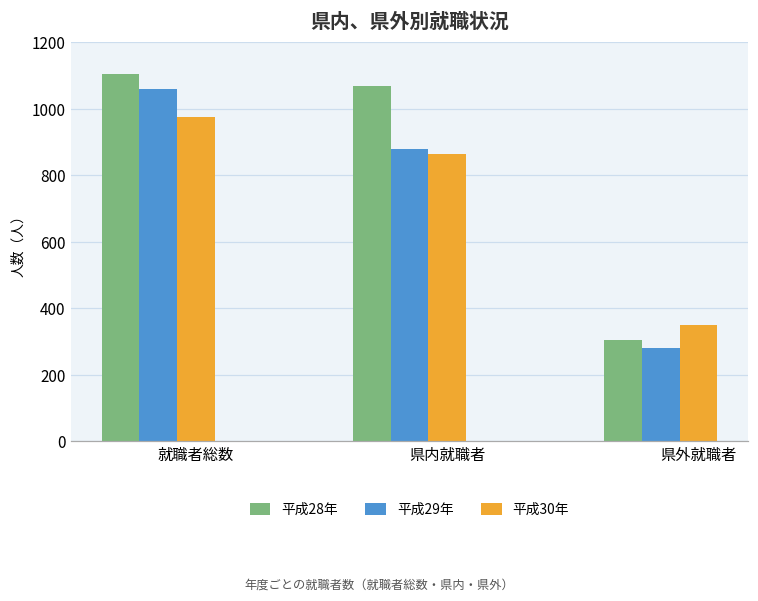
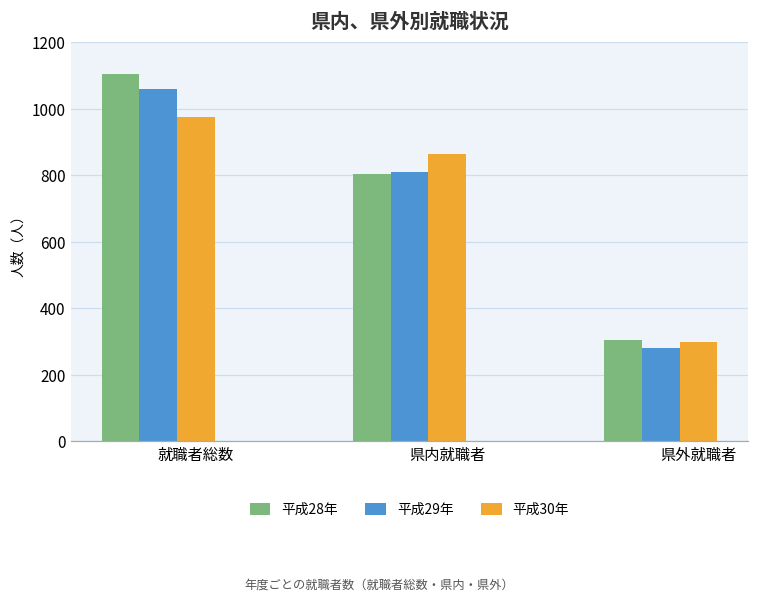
平成28年, 県内就職者: 1070 -> 800
平成29年, 県内就職者: 880 -> 810
平成30年, 県外就職者: 350 -> 300
